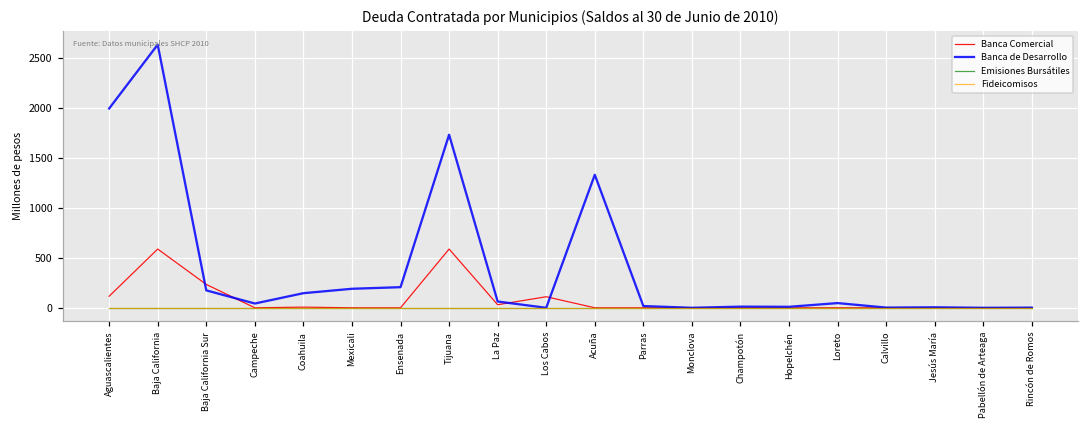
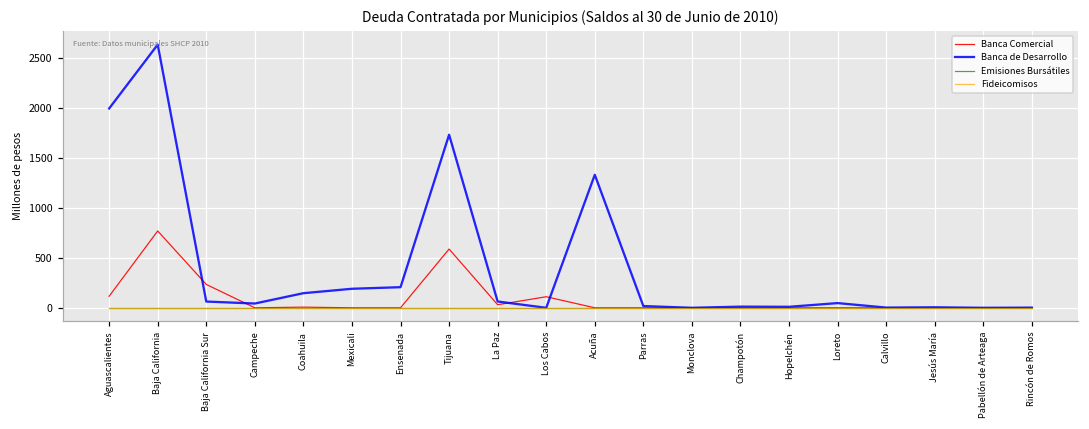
Banca Comercial, Baja California: 600 -> 800
Banca de Desarrollo, Baja California Sur: 200 -> 100
